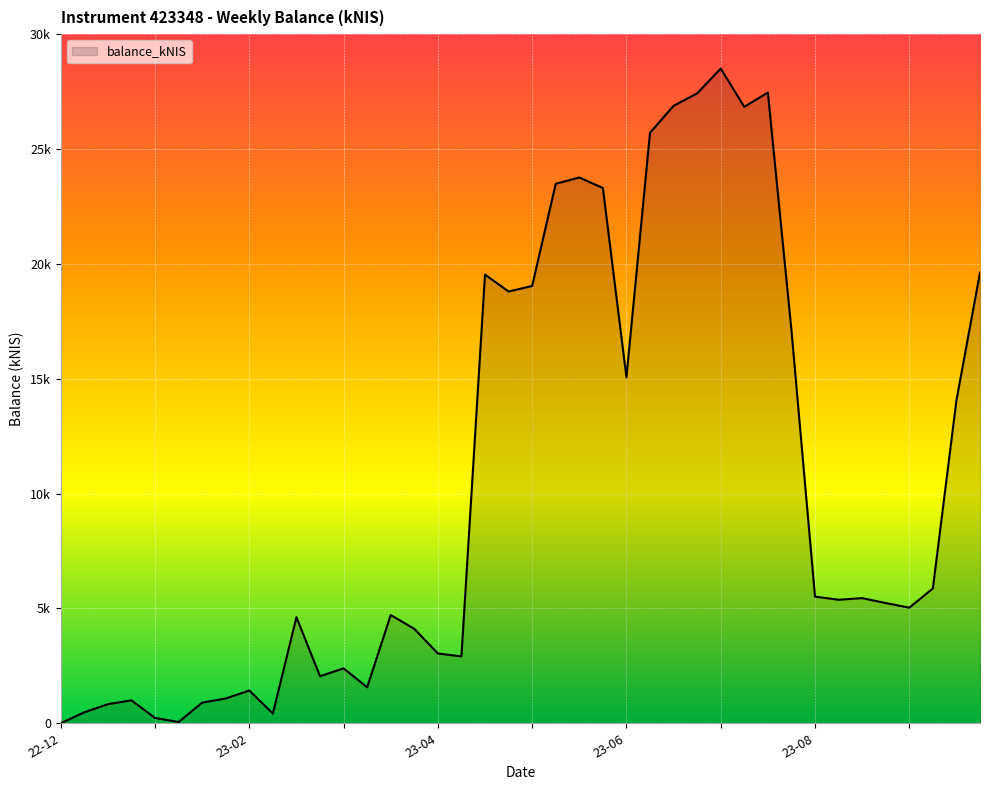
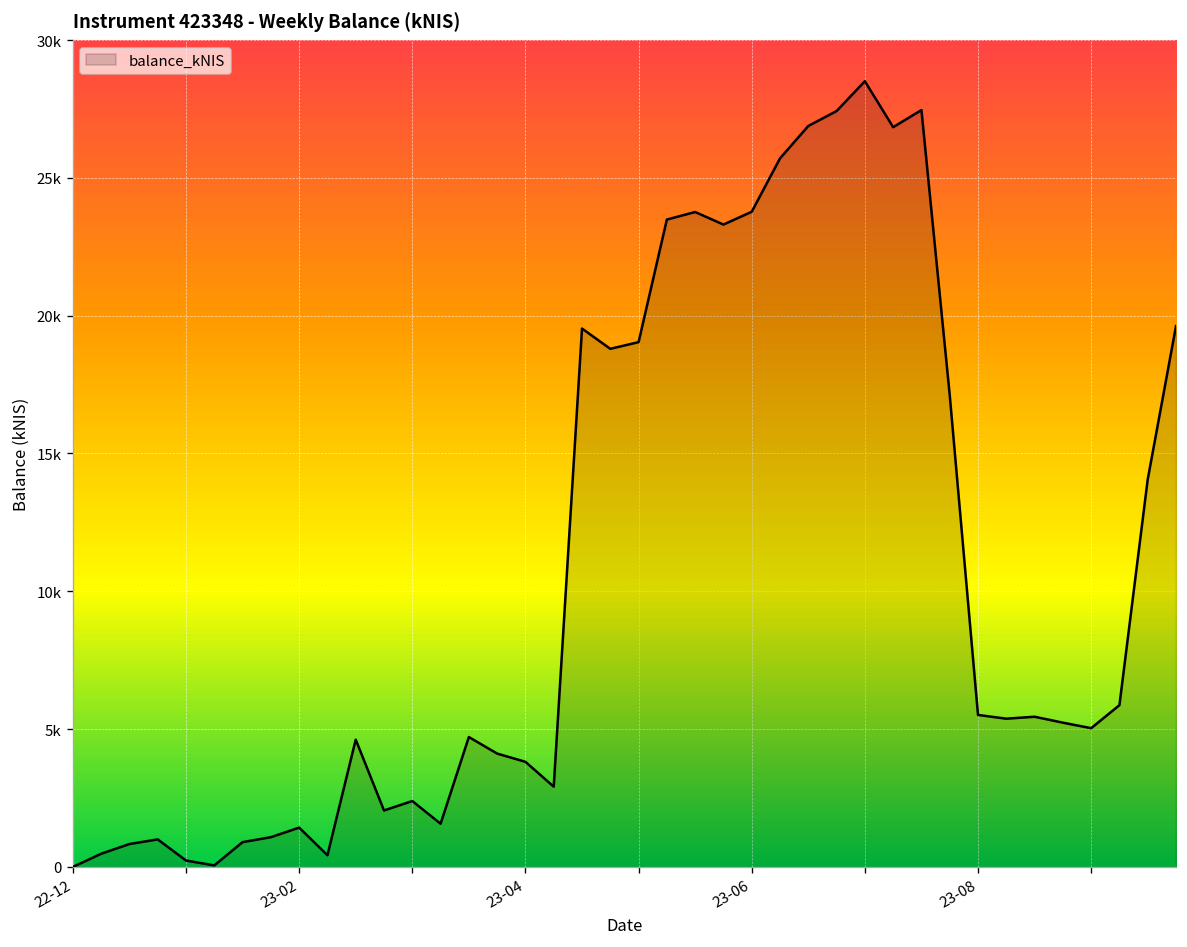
23-04: 3000 -> 3800
23-06: 15100 -> 23800
